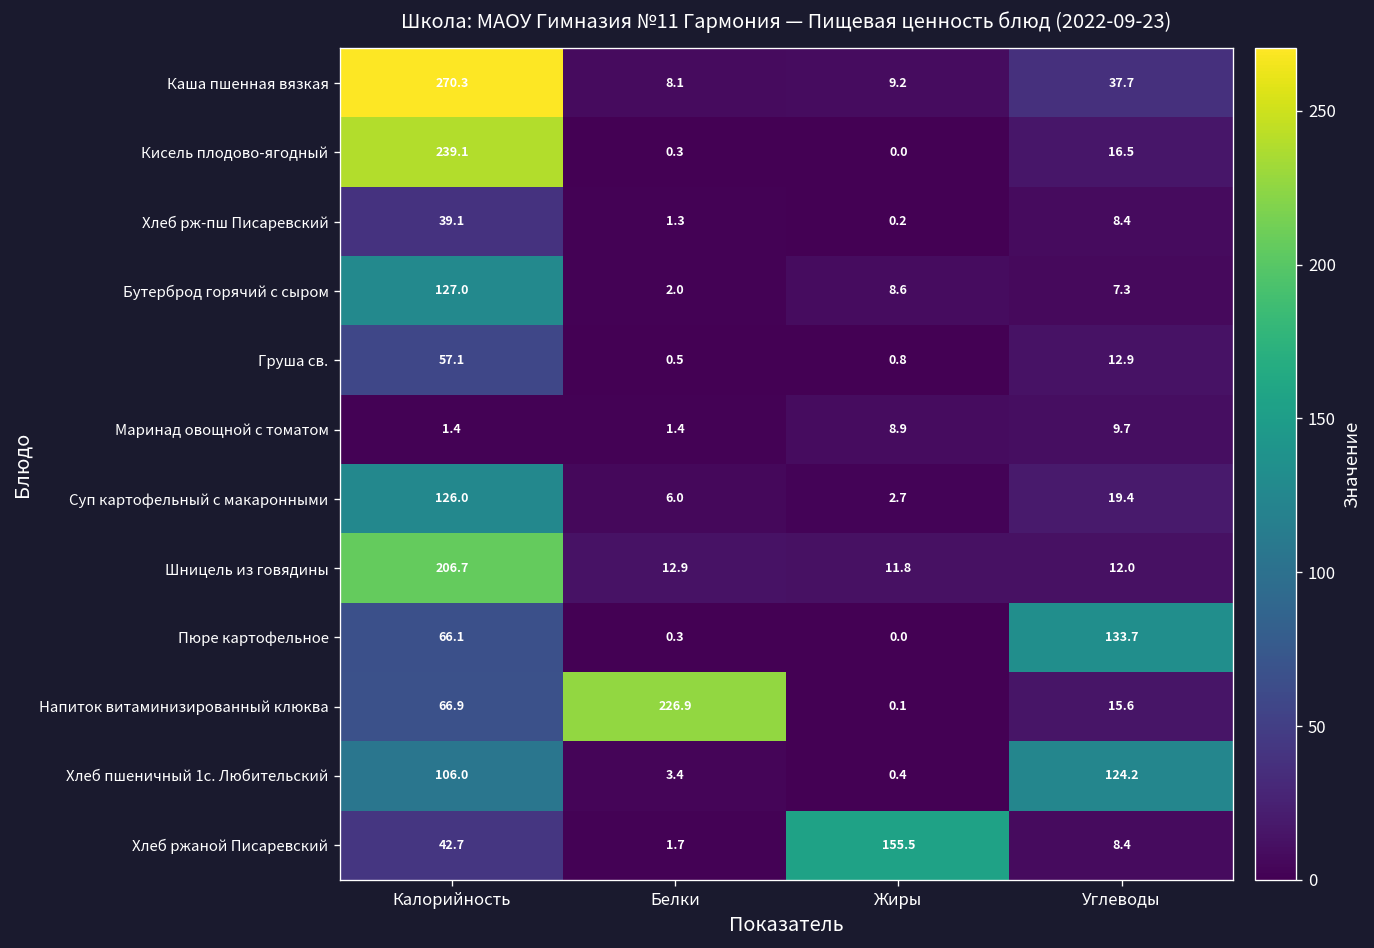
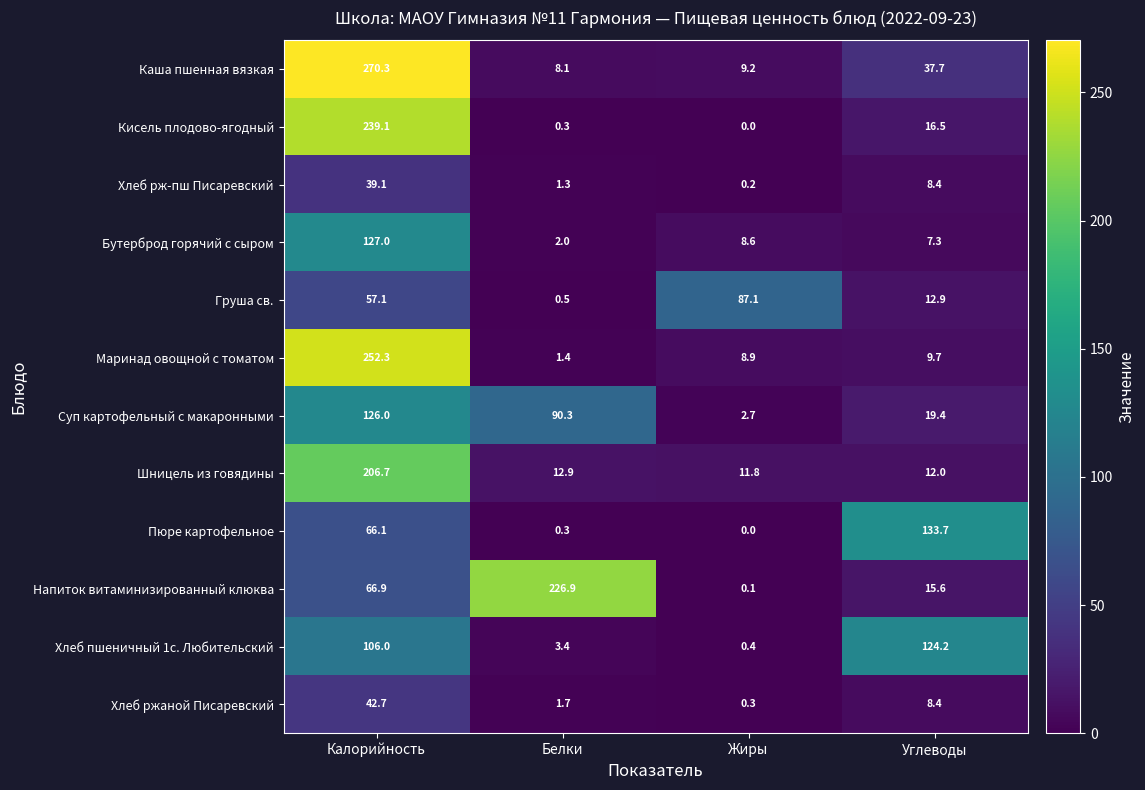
Груша св., Жиры: 0.8 -> 87.1
Маринад овощной с томатом, Калорийность: 1.4 -> 252.3
Суп картофельный с макаронными, Белки: 6.0 -> 90.3
Хлеб ржаной Писаревский, Жиры: 155.5 -> 0.3
